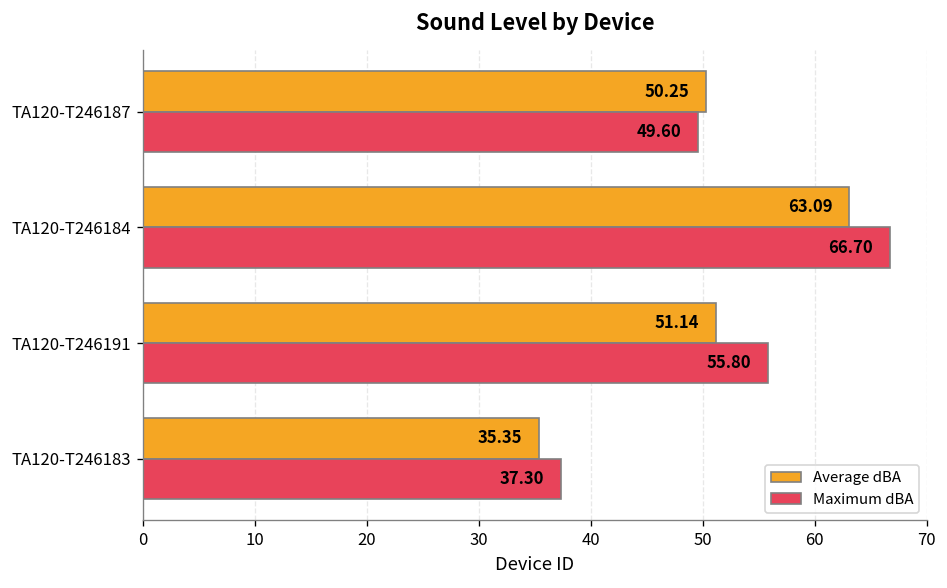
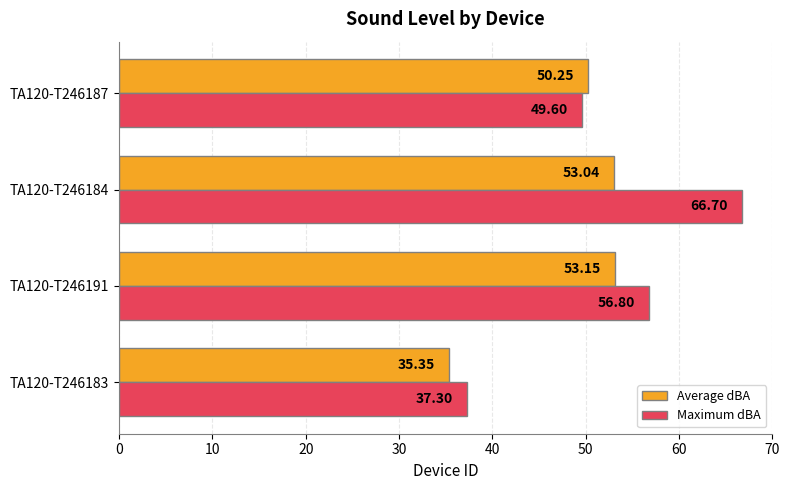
Average dBA, TA120-T246184: 63.09 -> 53.04
Average dBA, TA120-T246191: 51.14 -> 53.15
Maximum dBA, TA120-T246191: 55.80 -> 56.80
